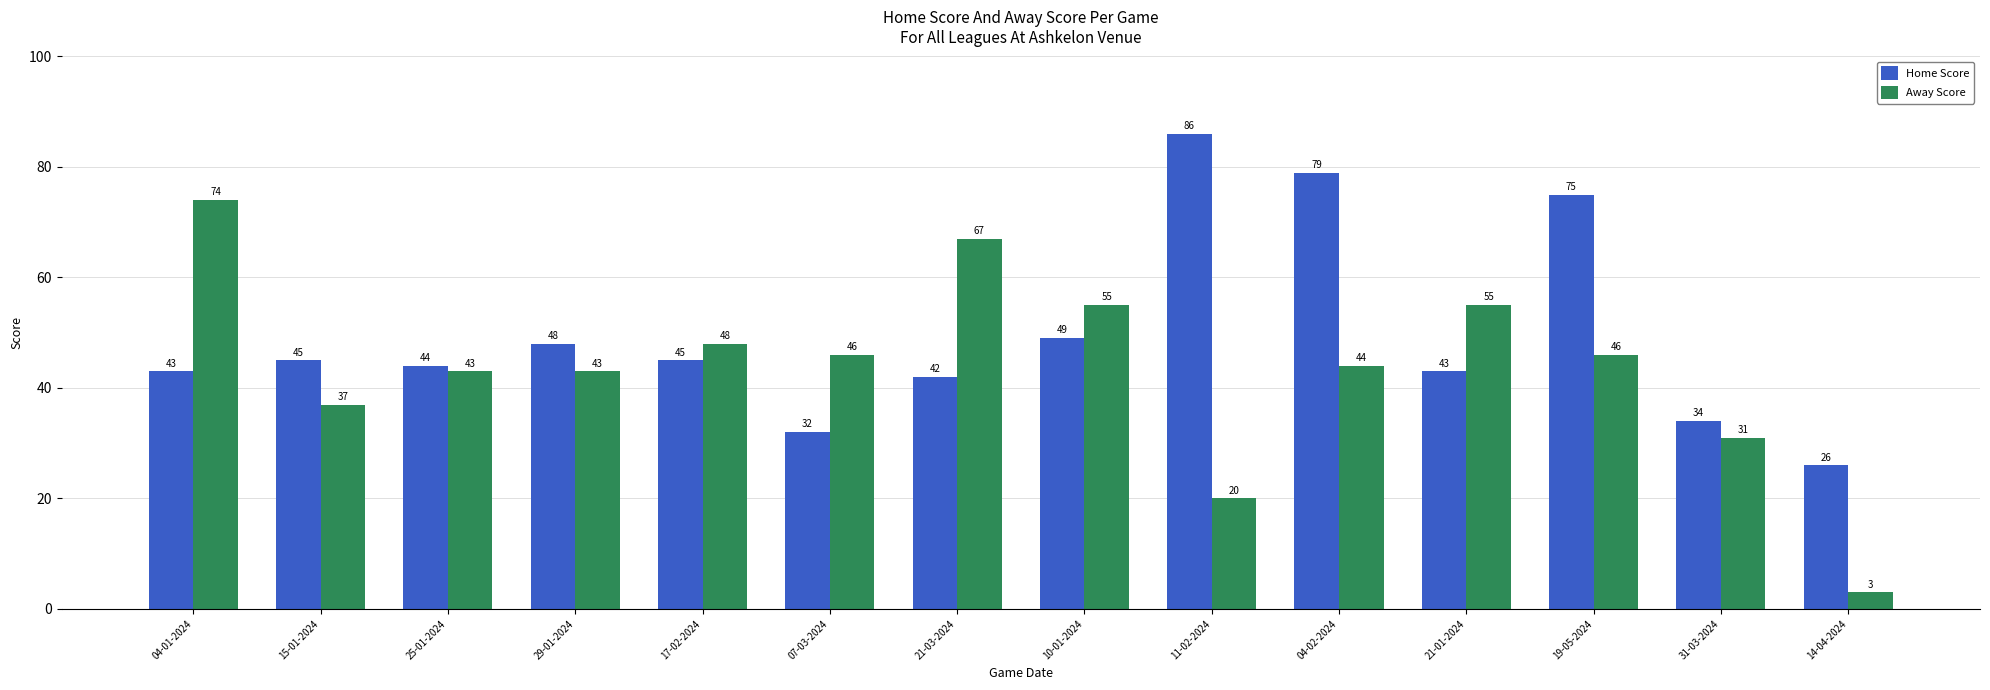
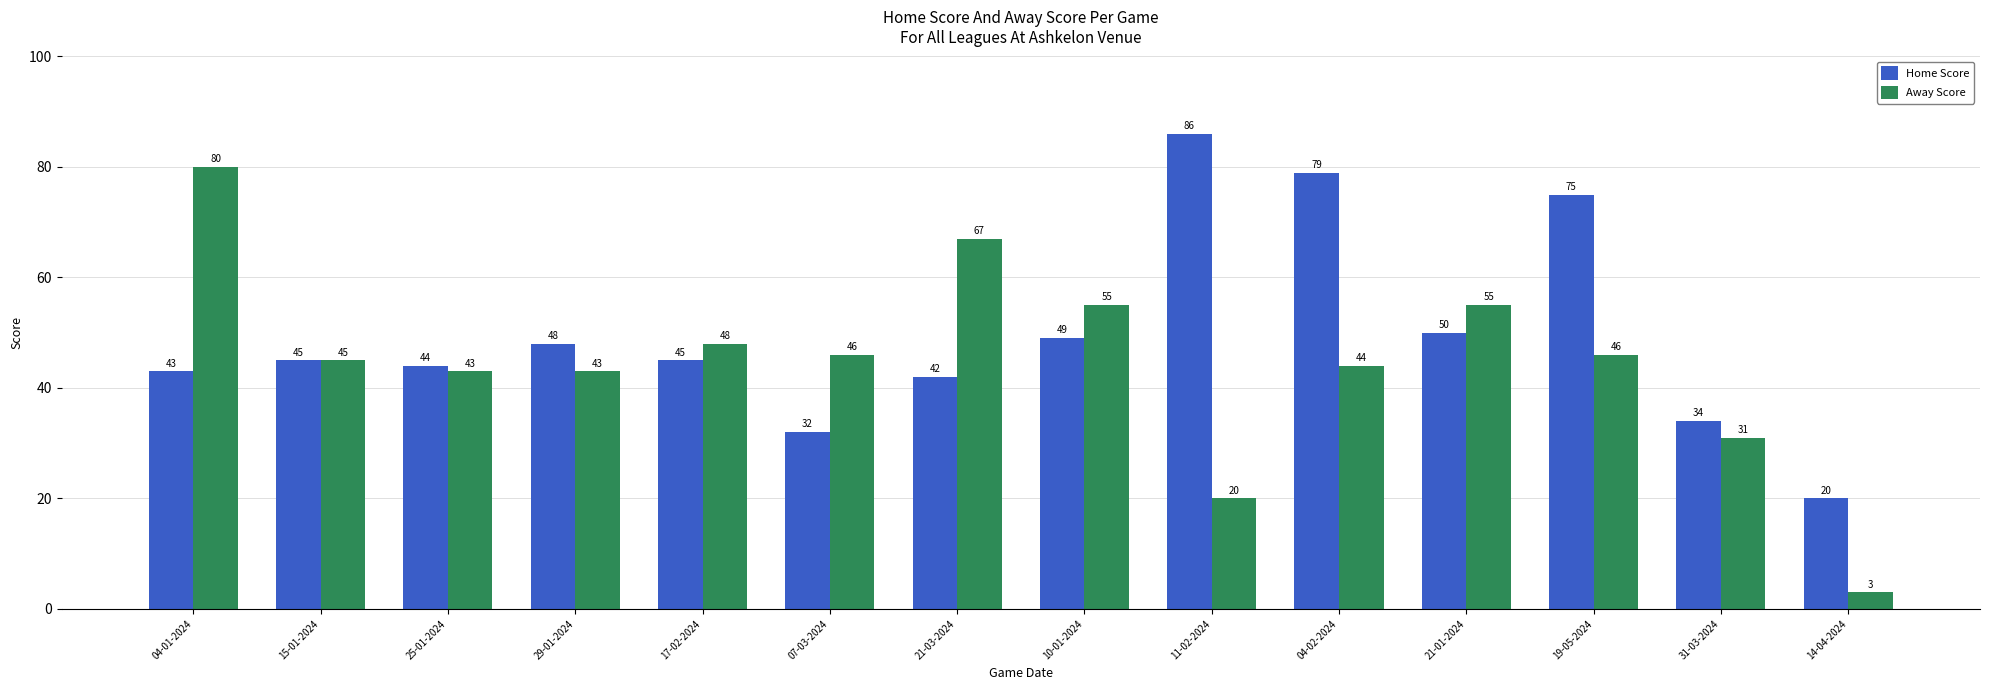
Away Score, 04-01-2024: 74 -> 80
Away Score, 15-01-2024: 37 -> 45
Home Score, 21-01-2024: 43 -> 50
Home Score, 14-04-2024: 26 -> 20
